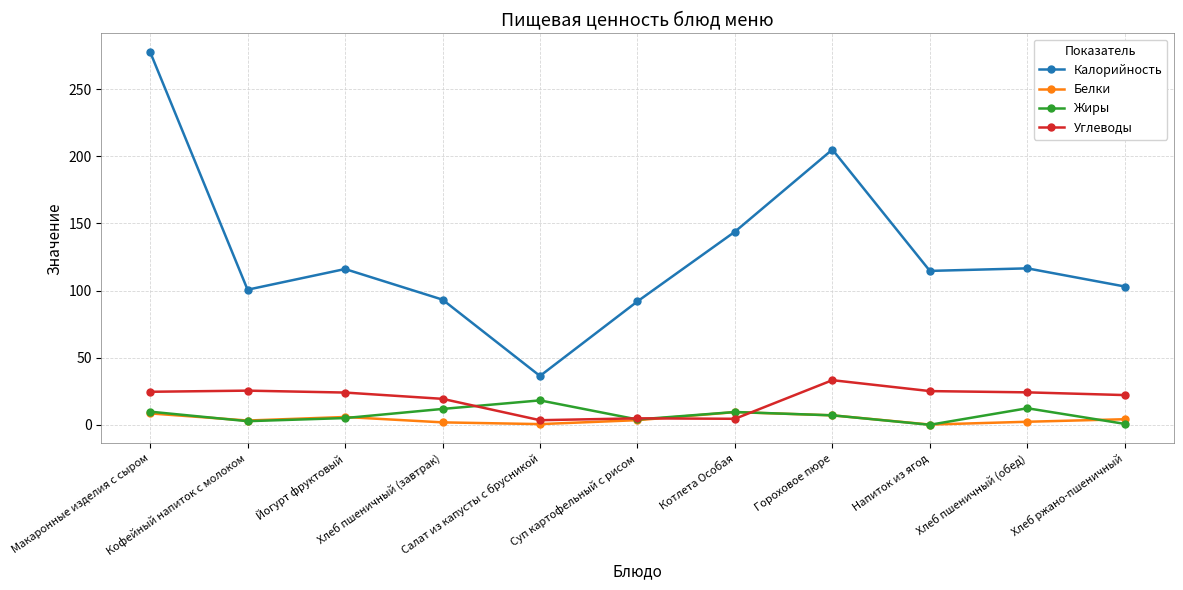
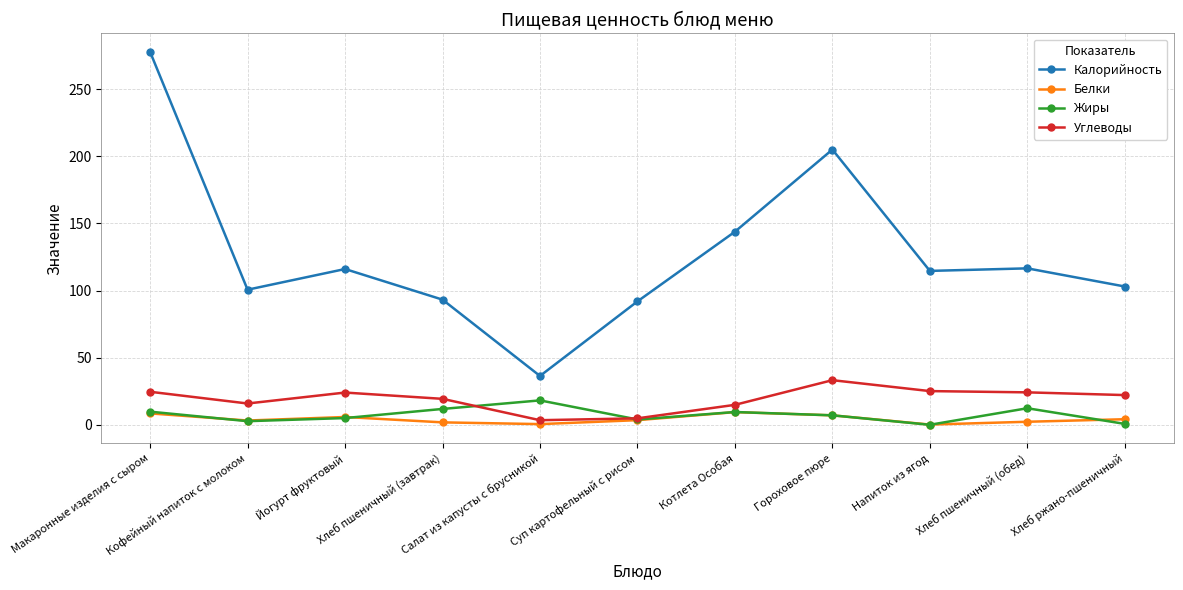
Углеводы, Кофейный напиток с молоком: 25 -> 16
Углеводы, Котлета Особая: 4 -> 15
